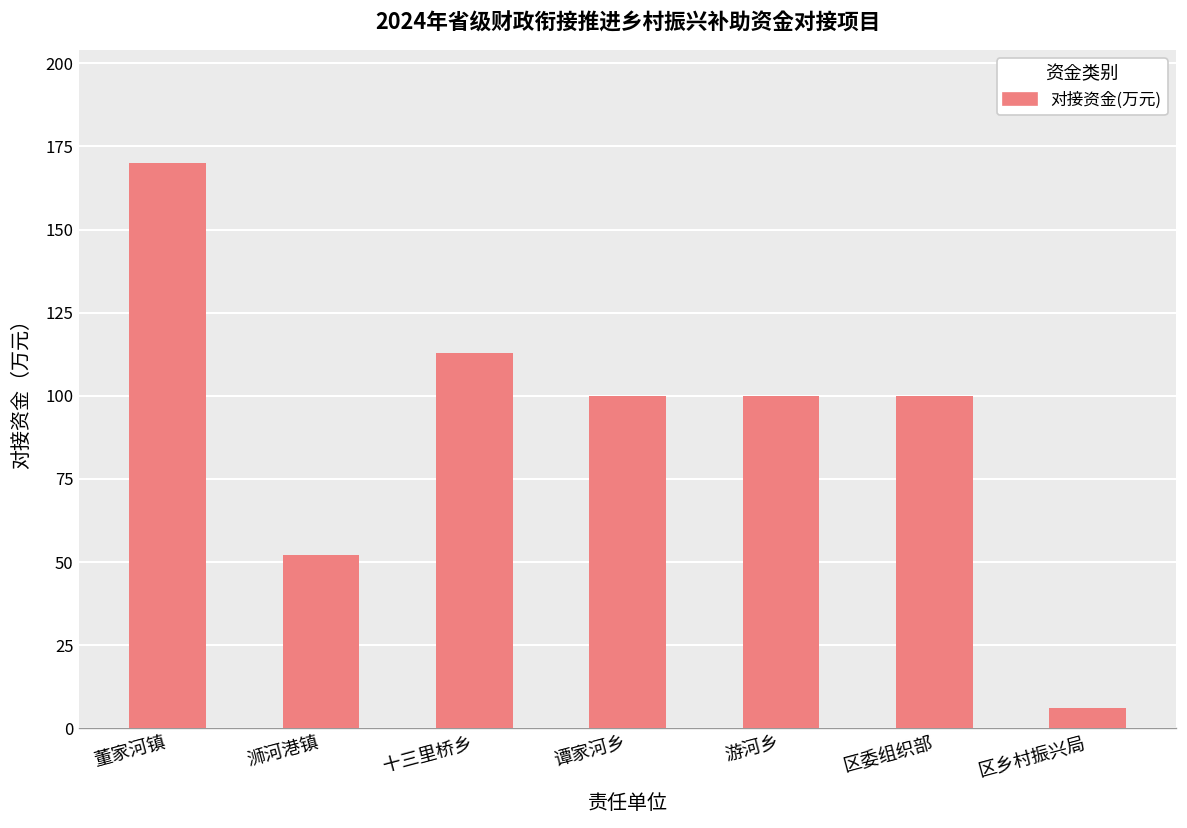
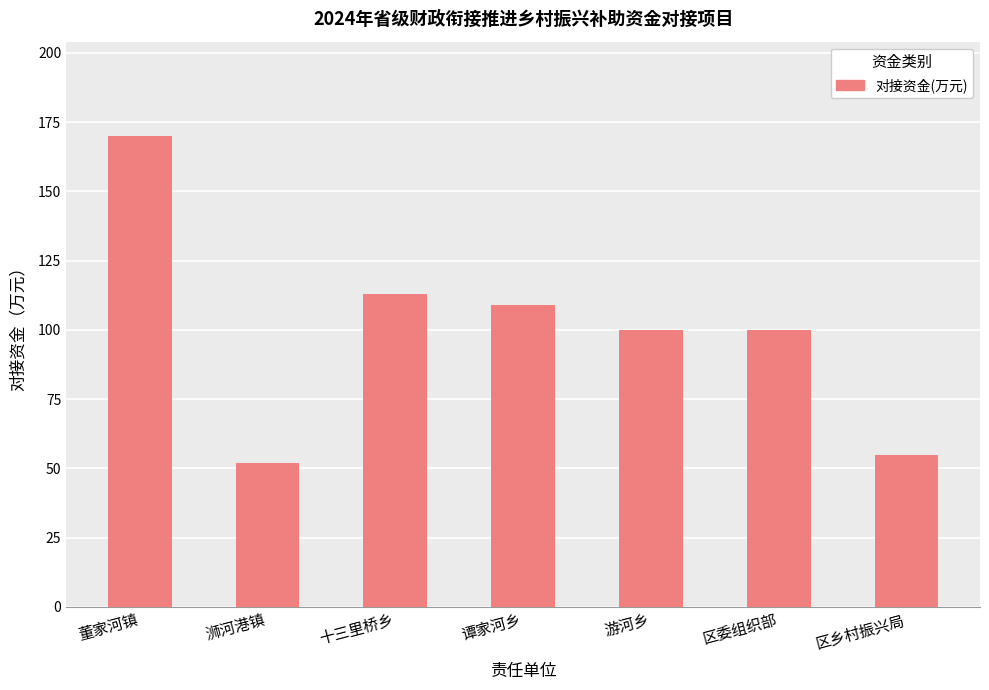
谭家河乡: 100 -> 109
区乡村振兴局: 6 -> 55
